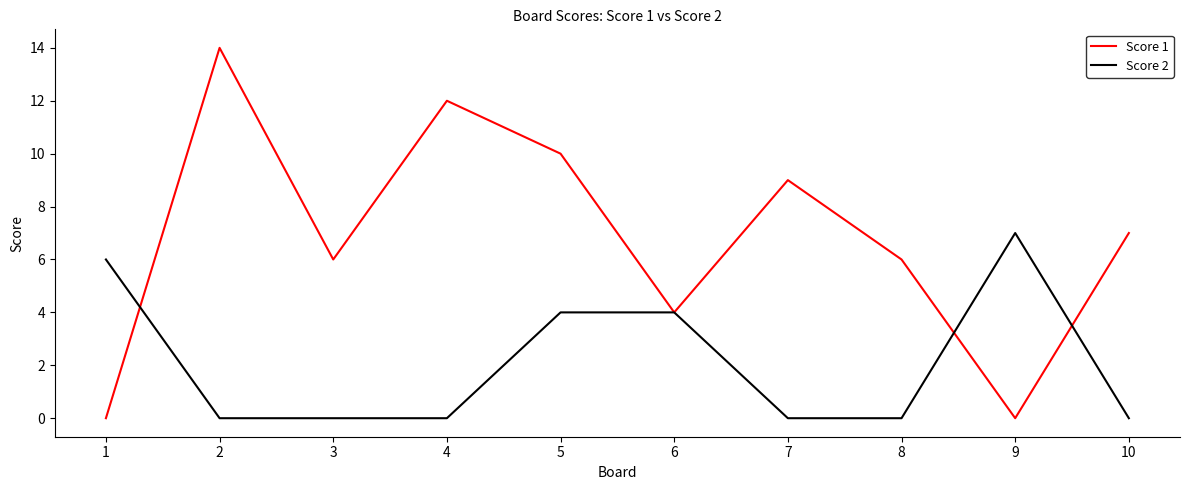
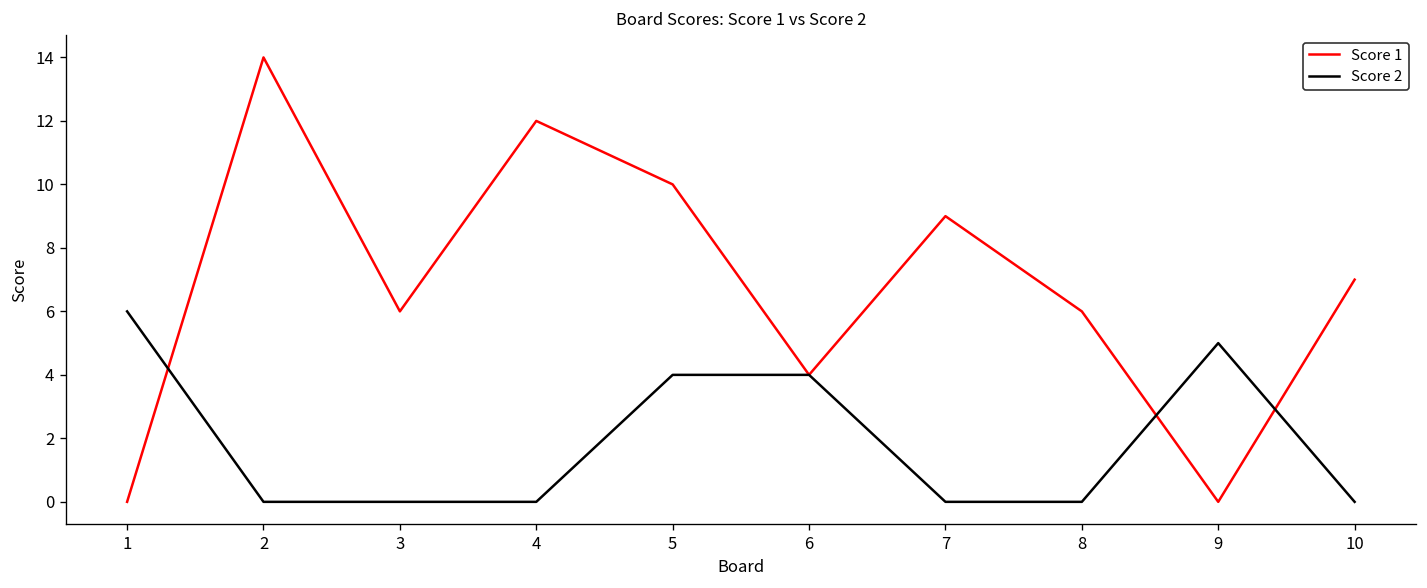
Score 2, 9: 7 -> 5
